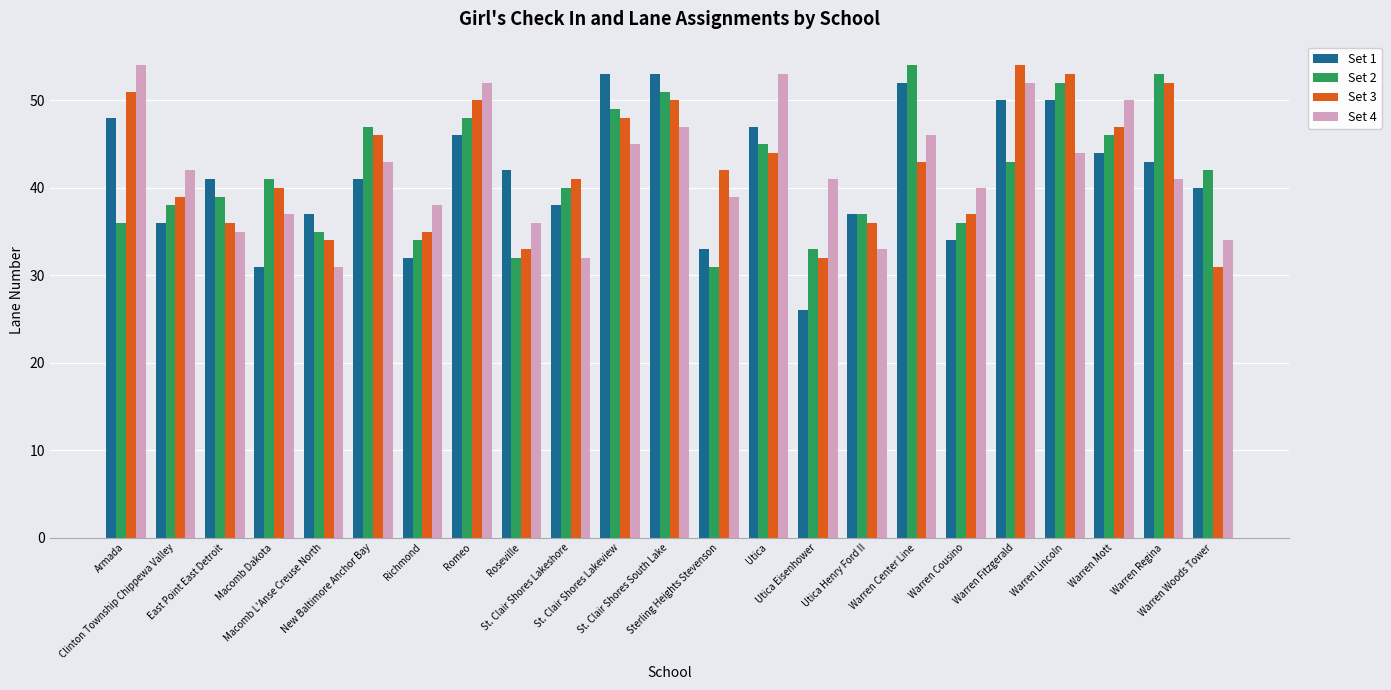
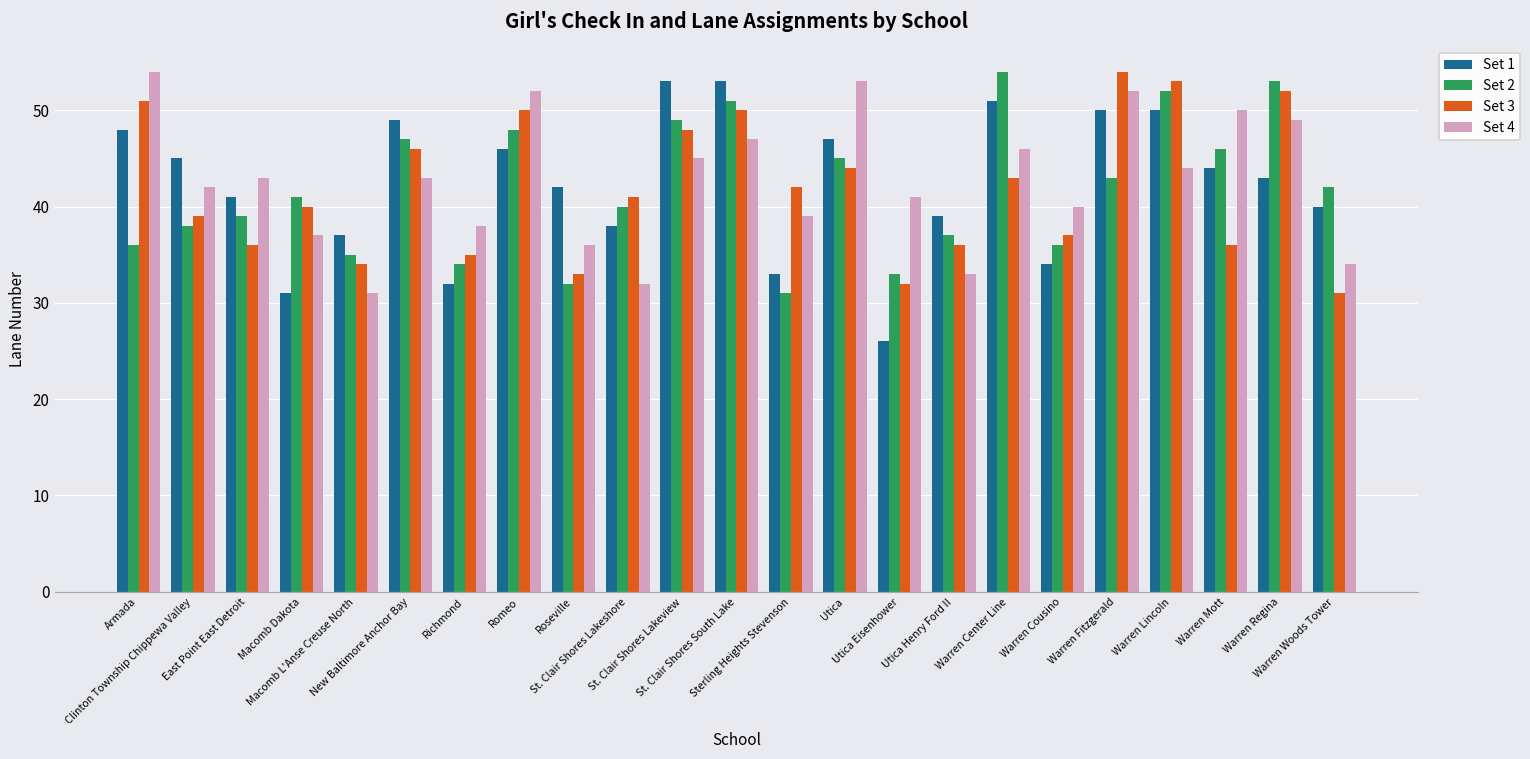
Set 1, Clinton Township Chippewa Valley: 36 -> 45
Set 4, East Point East Detroit: 35 -> 43
Set 1, New Baltimore Anchor Bay: 41 -> 49
Set 1, Utica Henry Ford II: 37 -> 39
Set 1, Warren Center Line: 52 -> 51
Set 3, Warren Mott: 47 -> 36
Set 4, Warren Regina: 41 -> 49
